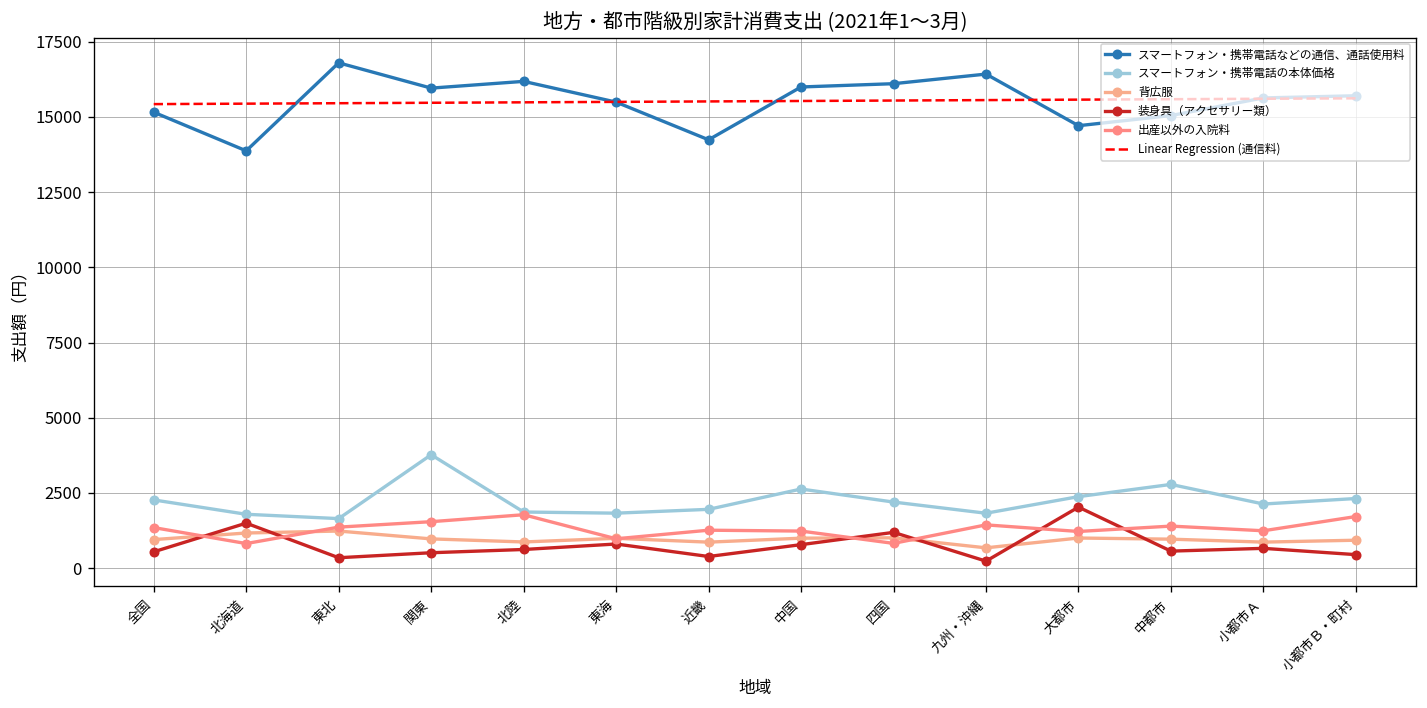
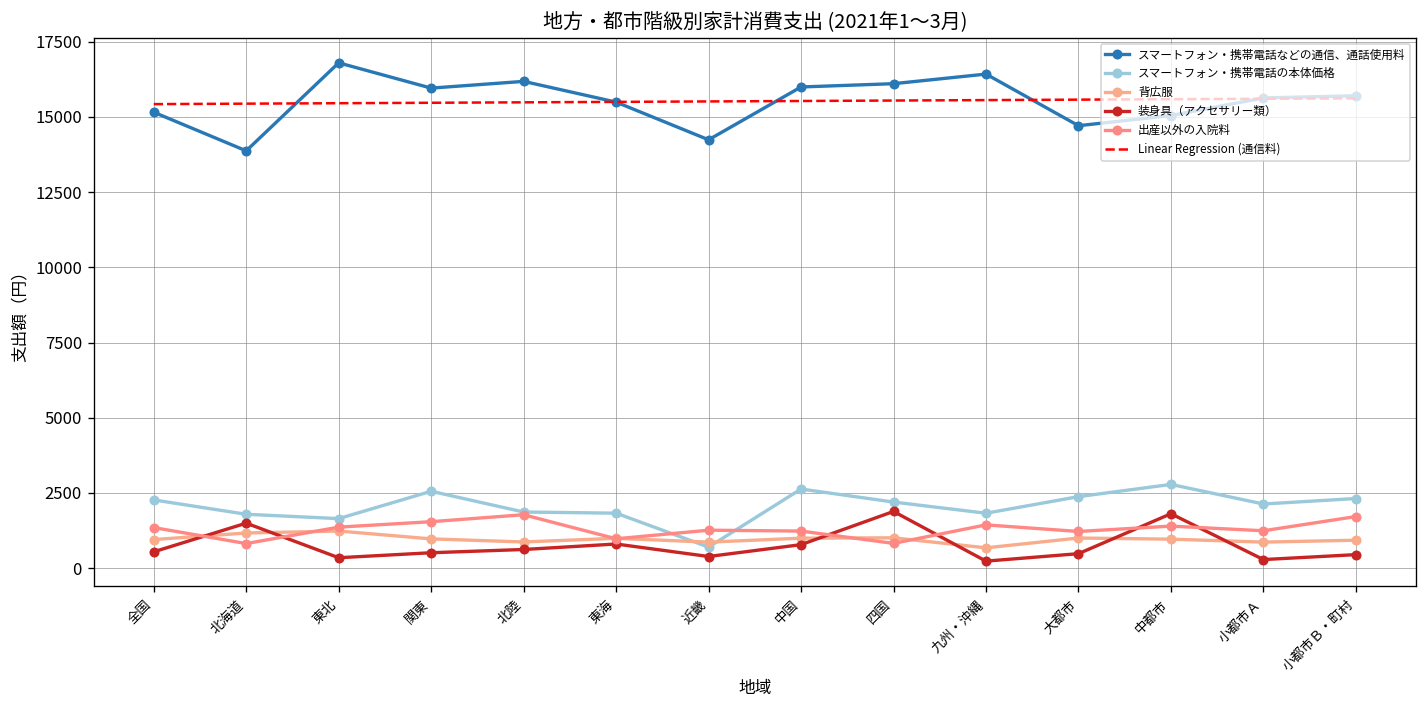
スマートフォン・携帯電話の本体価格, 関東: 3800 -> 2600
スマートフォン・携帯電話の本体価格, 近畿: 2000 -> 700
装身具（アクセサリー類）, 四国: 1200 -> 1900
装身具（アクセサリー類）, 大都市: 2000 -> 500
装身具（アクセサリー類）, 中都市: 600 -> 1800
装身具（アクセサリー類）, 小都市Ａ: 700 -> 300
